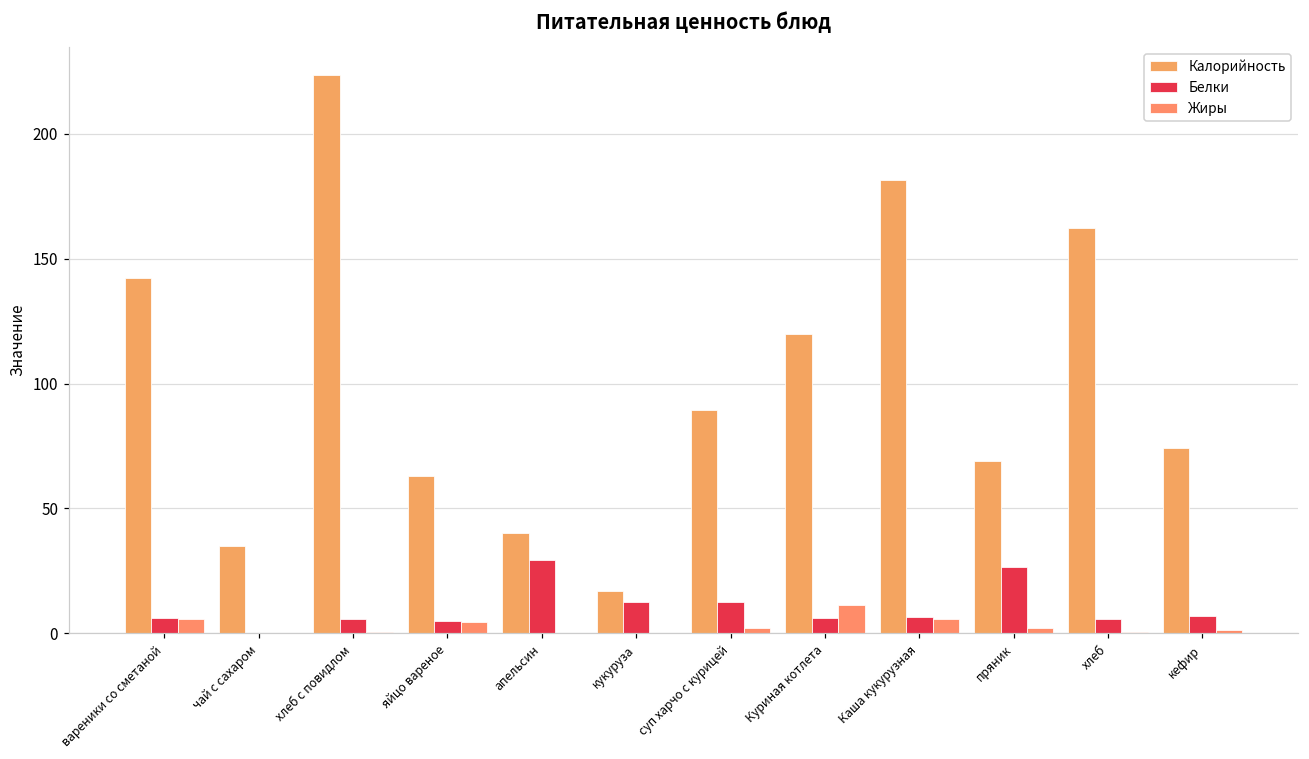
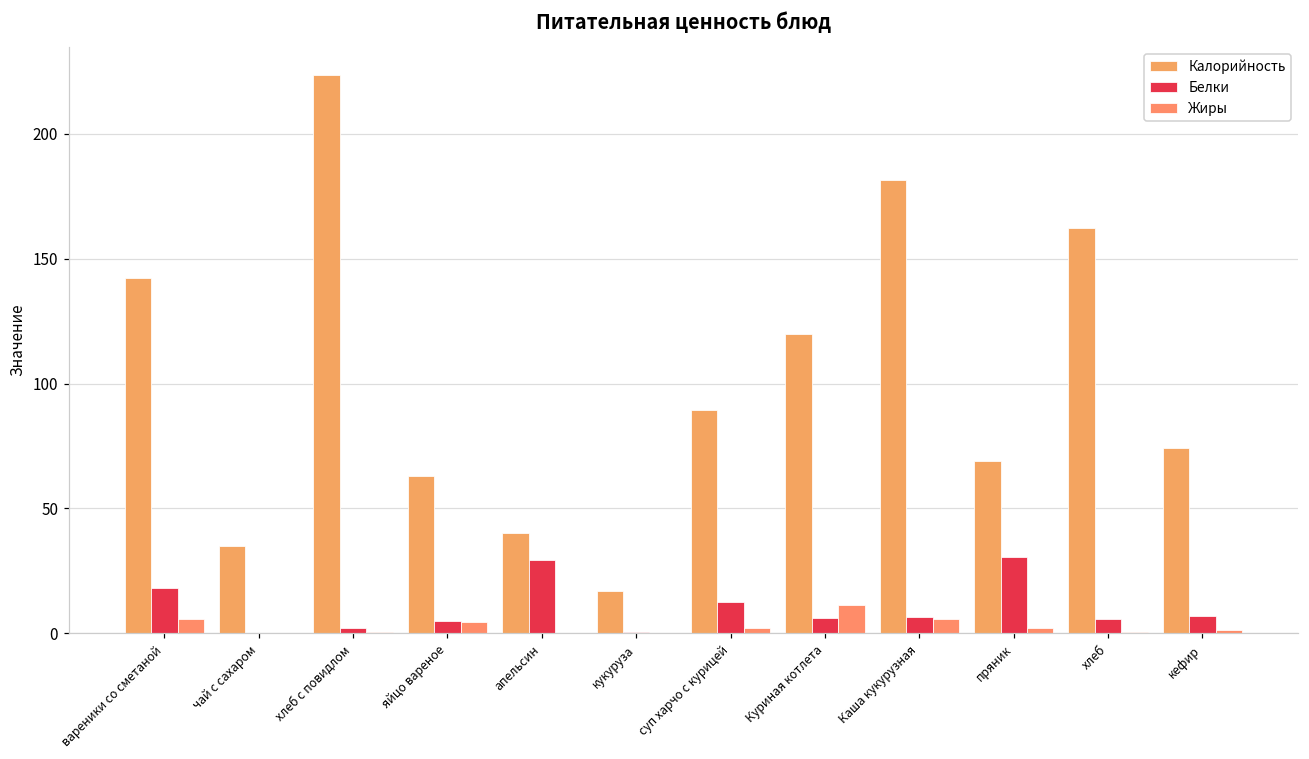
Белки, вареники со сметаной: 6 -> 18
Белки, хлеб с повидлом: 6 -> 2
Белки, кукуруза: 13 -> 1
Белки, пряник: 26 -> 30
